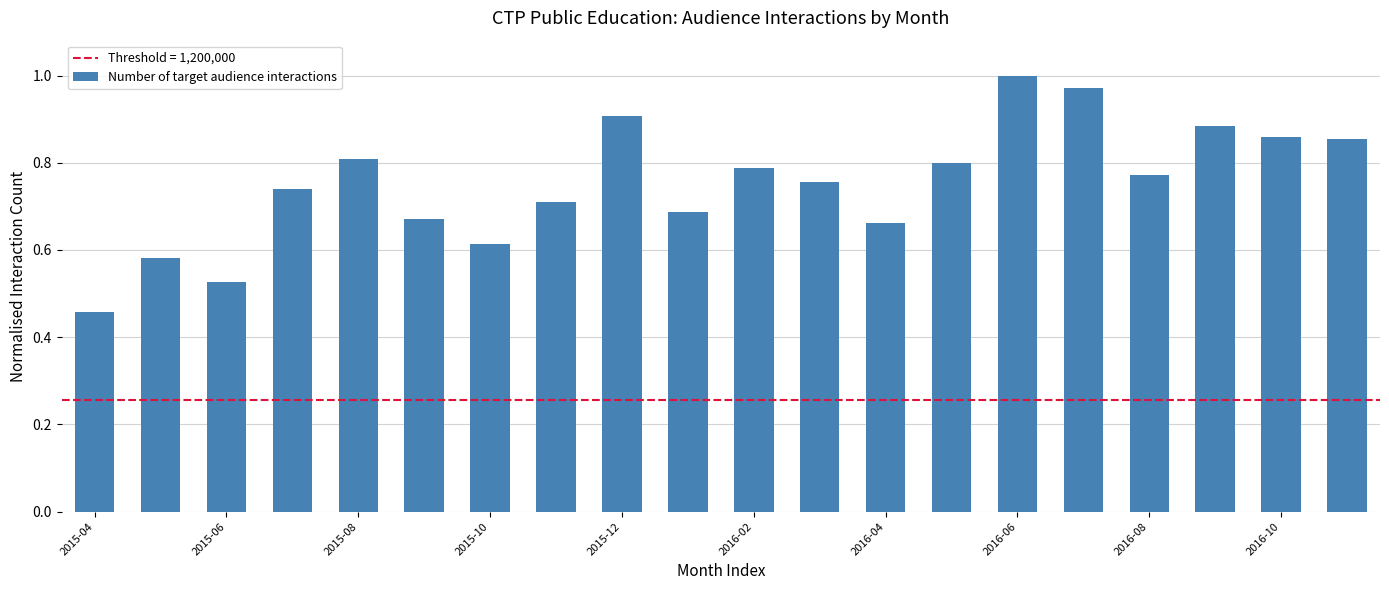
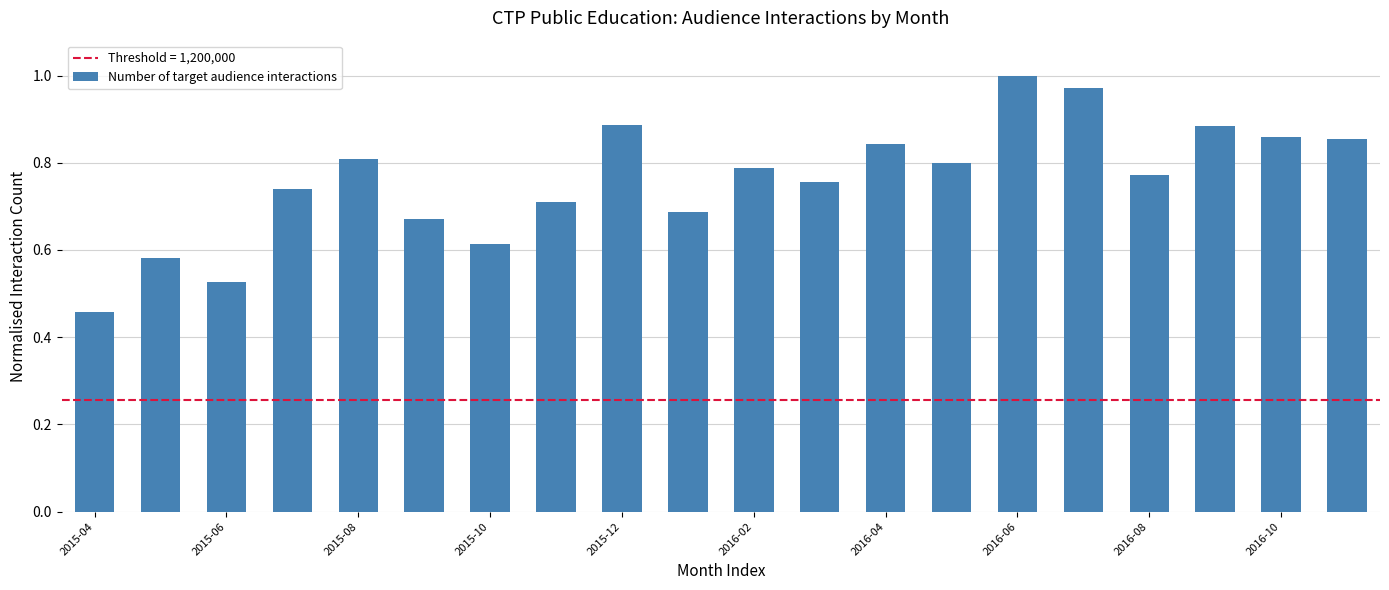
2015-12: 0.91 -> 0.89
2016-04: 0.66 -> 0.84
